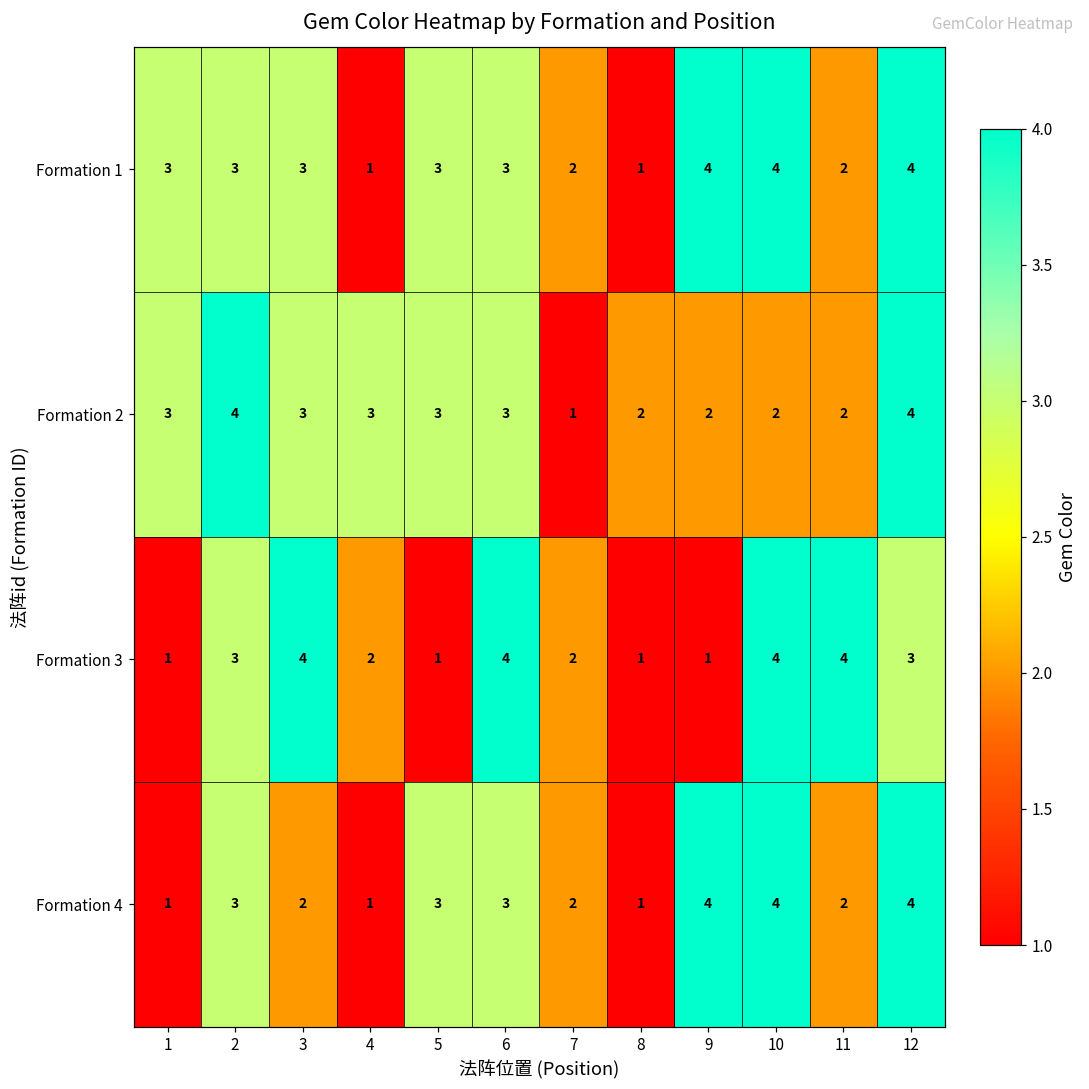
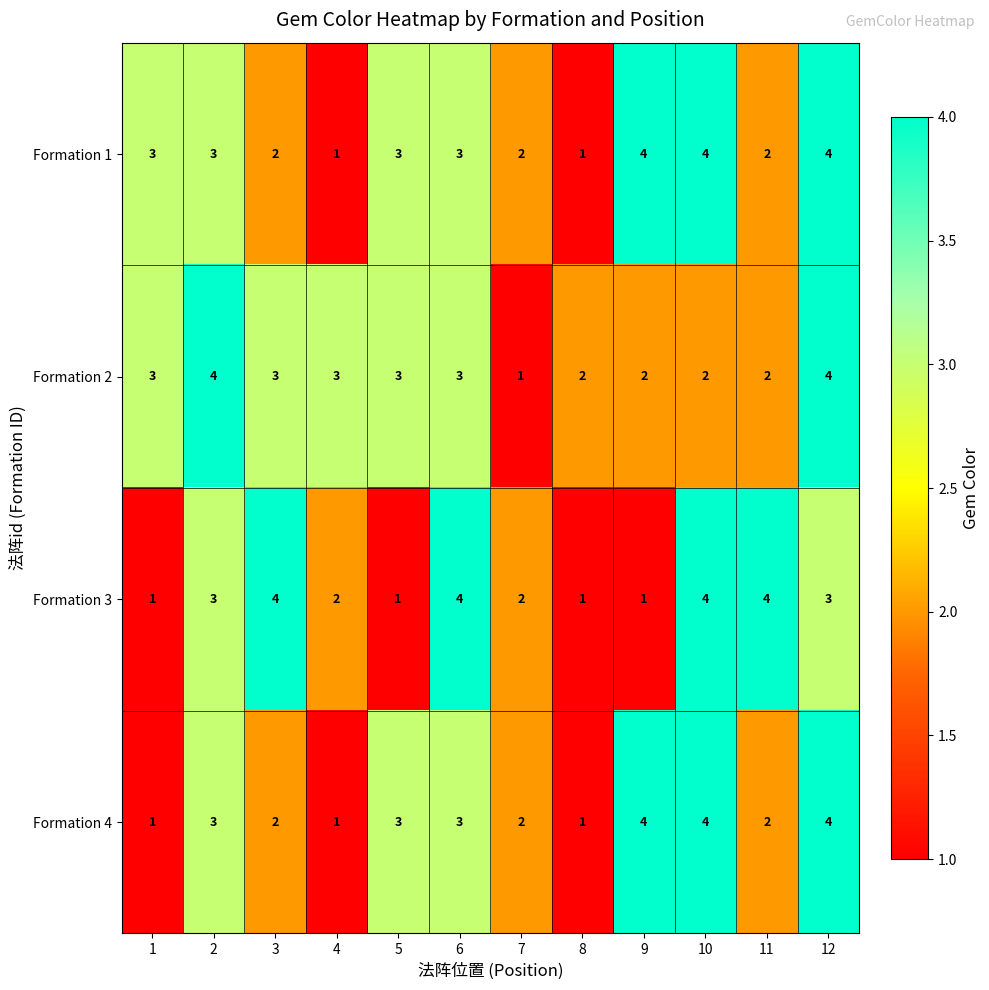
Formation 1, 3: 3 -> 2
